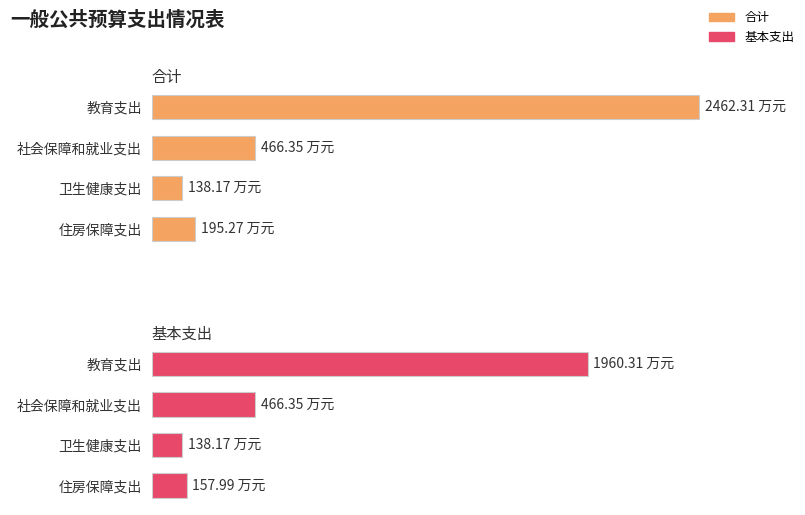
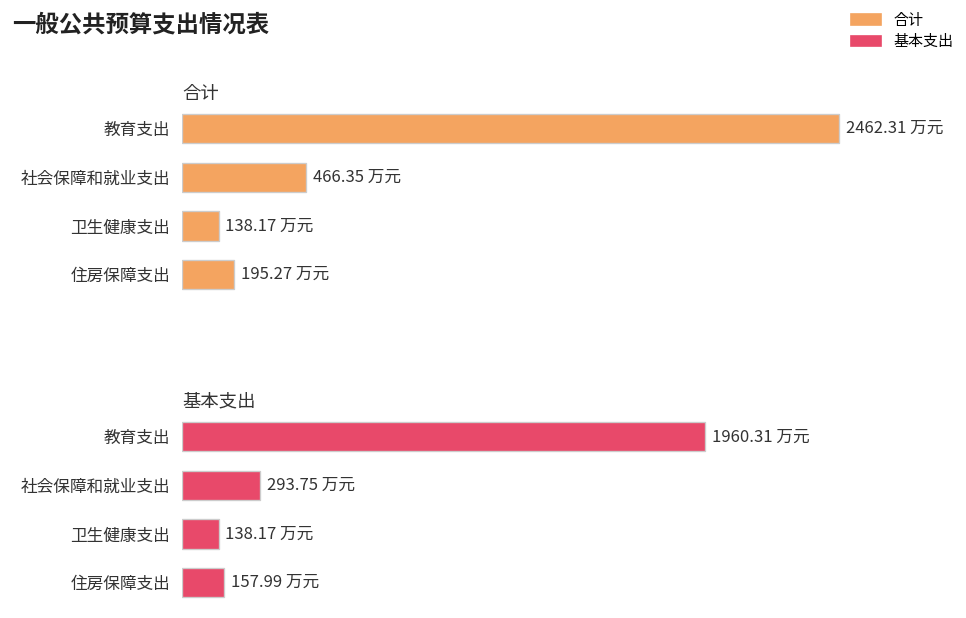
基本支出, 社会保障和就业支出: 466.35 -> 293.75
